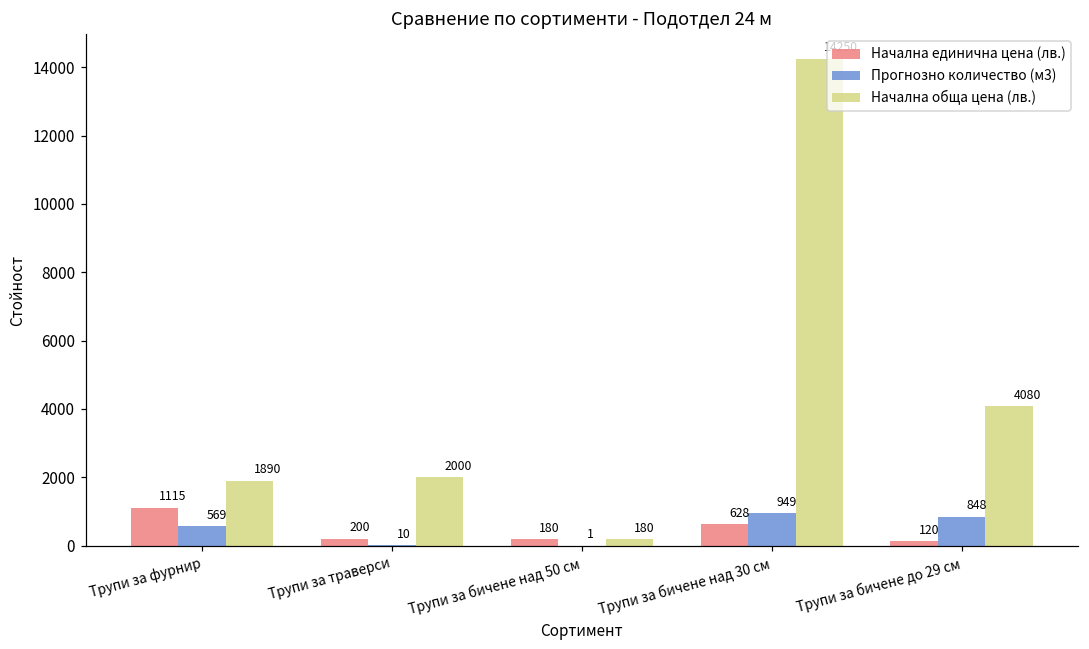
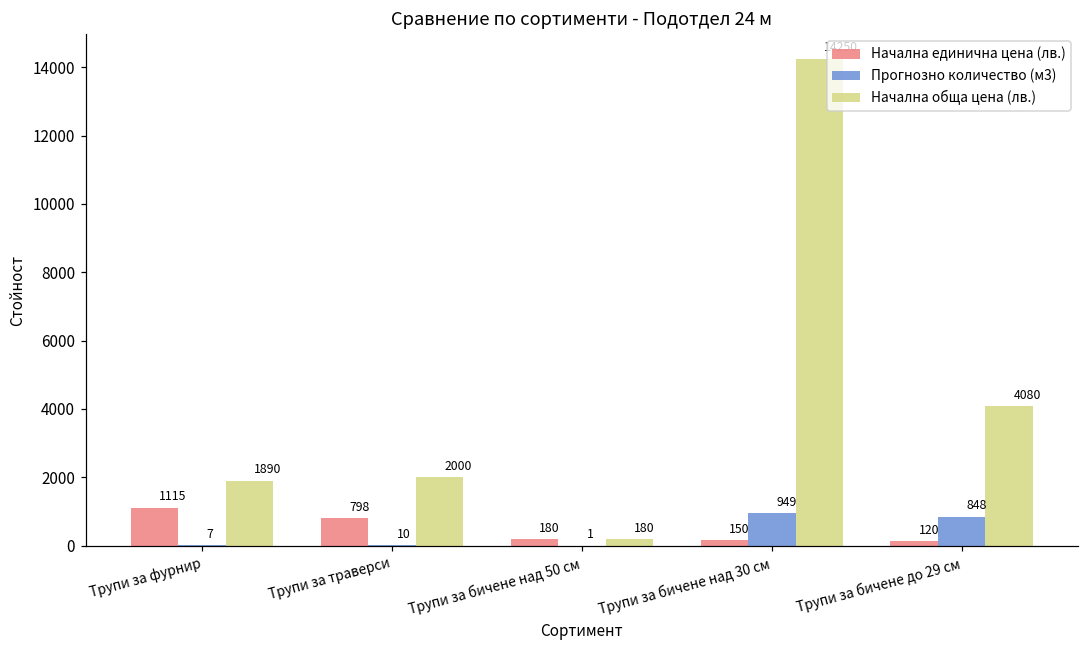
Прогнозно количество (м3), Трупи за фурнир: 569 -> 7
Начална единична цена (лв.), Трупи за траверси: 200 -> 798
Начална единична цена (лв.), Трупи за бичене над 30 см: 628 -> 150
